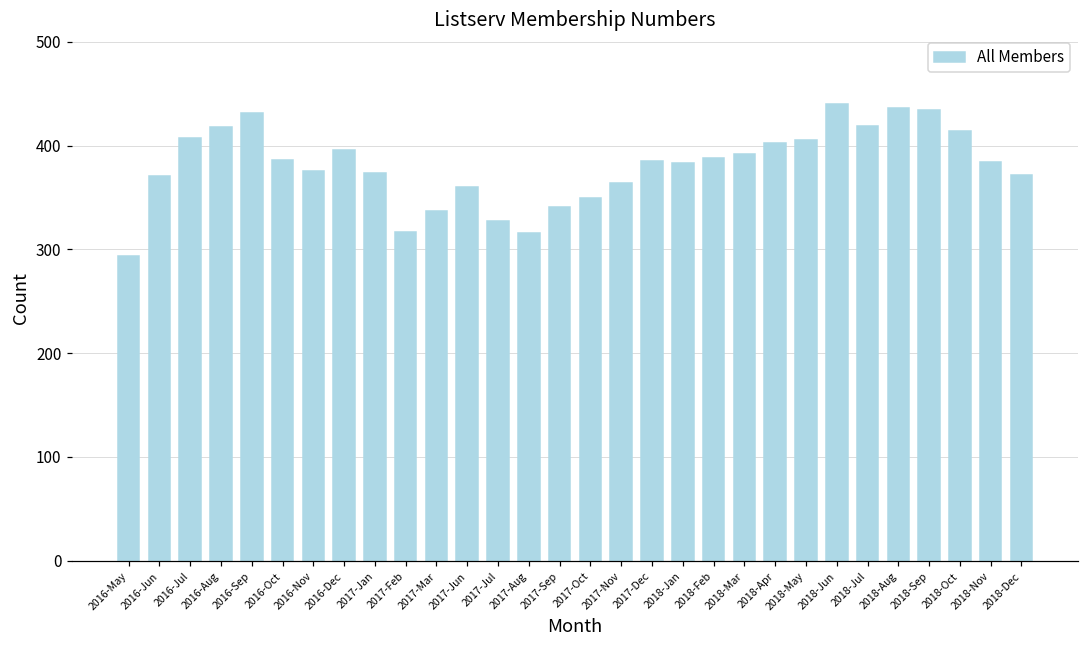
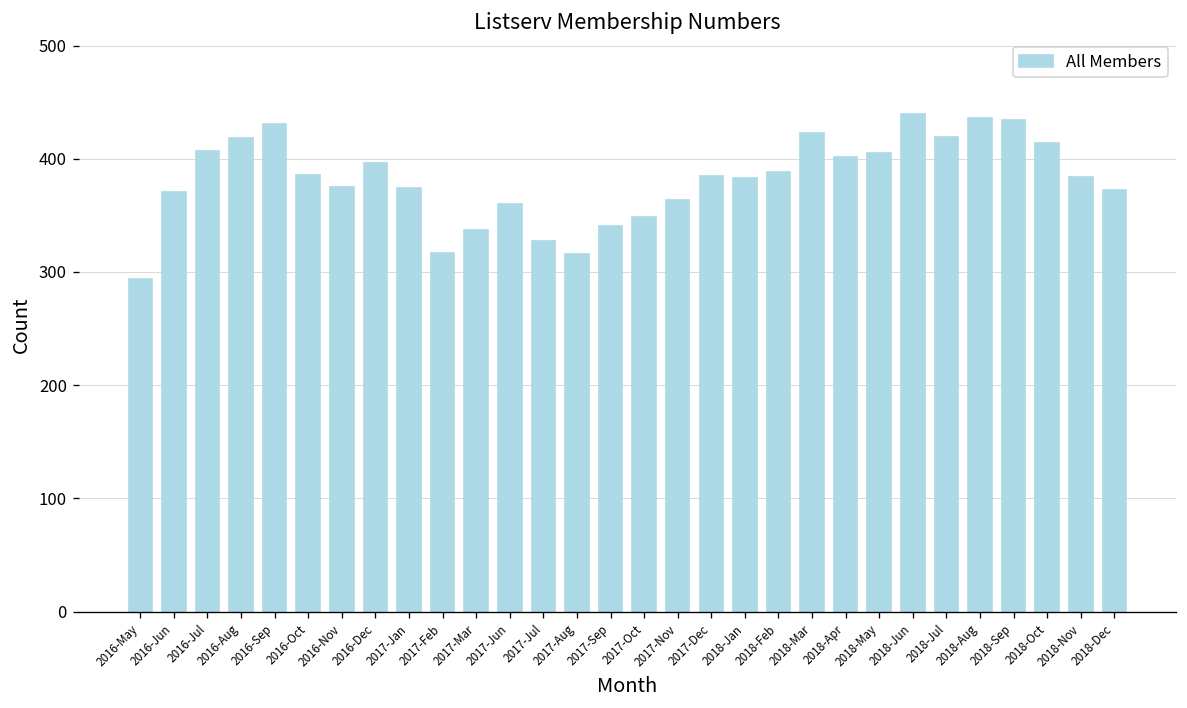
2018-Mar: 390 -> 420
